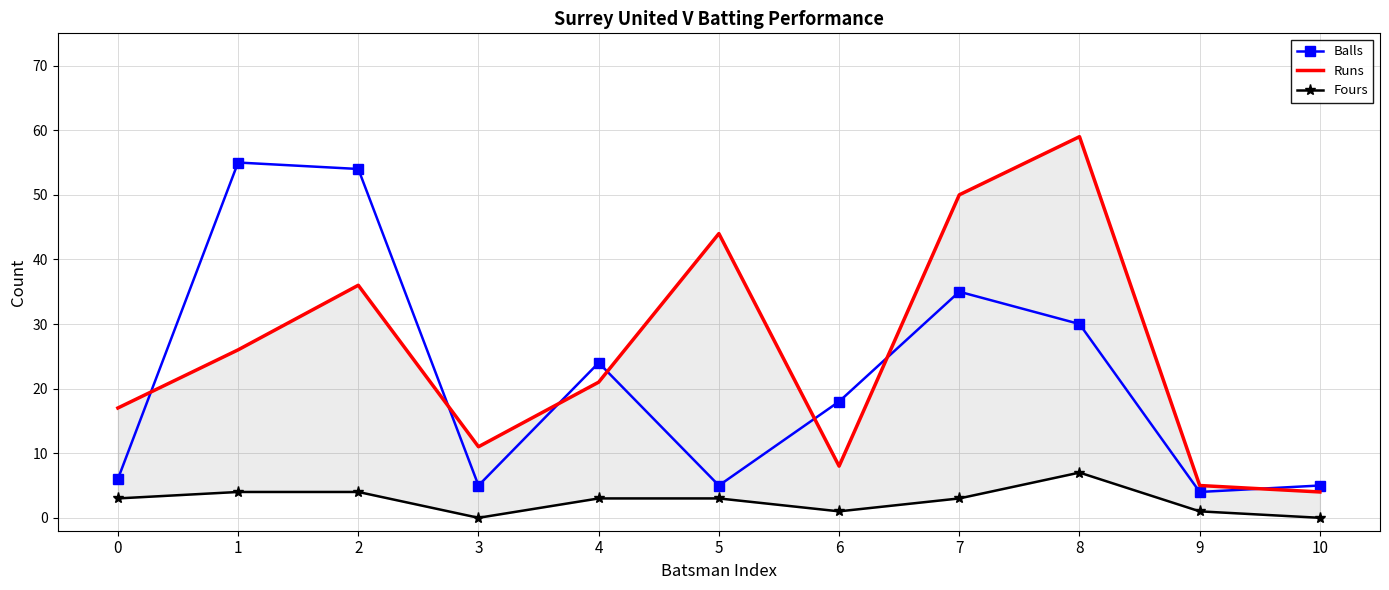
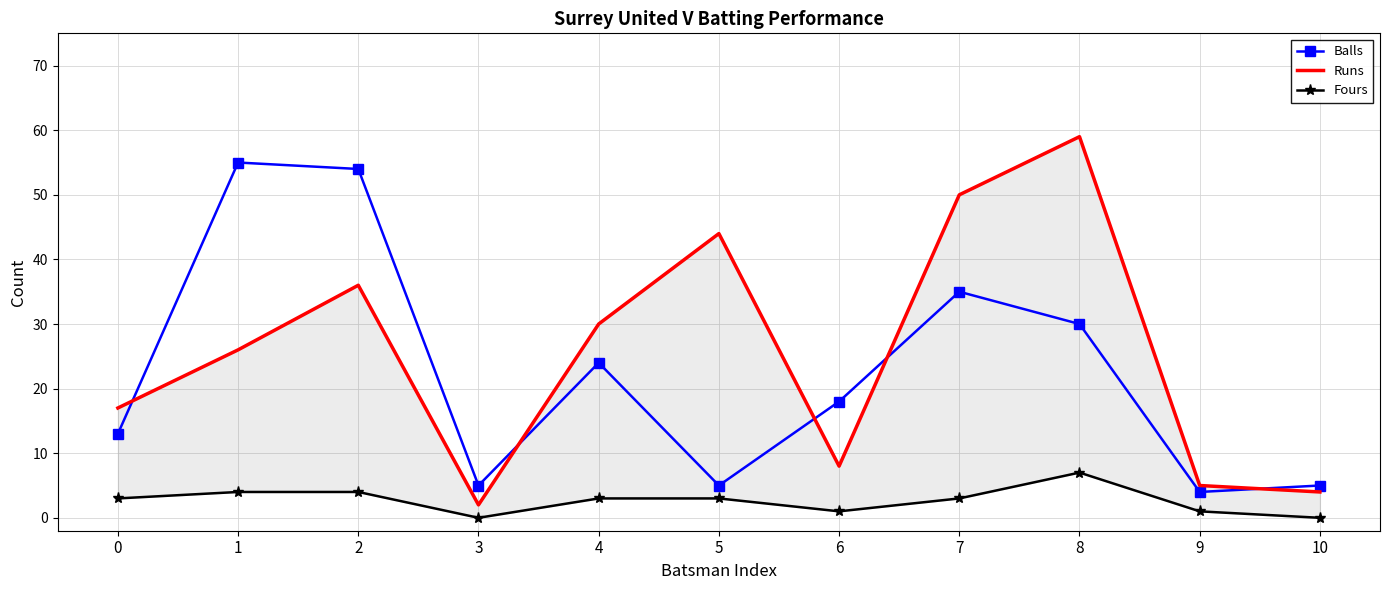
Balls, 0: 6 -> 13
Runs, 3: 11 -> 2
Runs, 4: 21 -> 30
